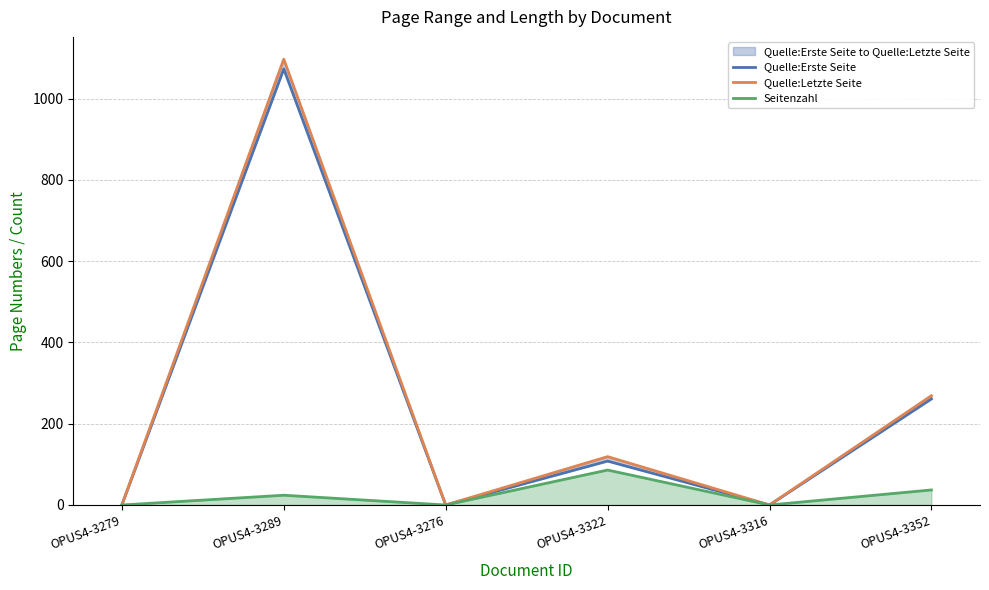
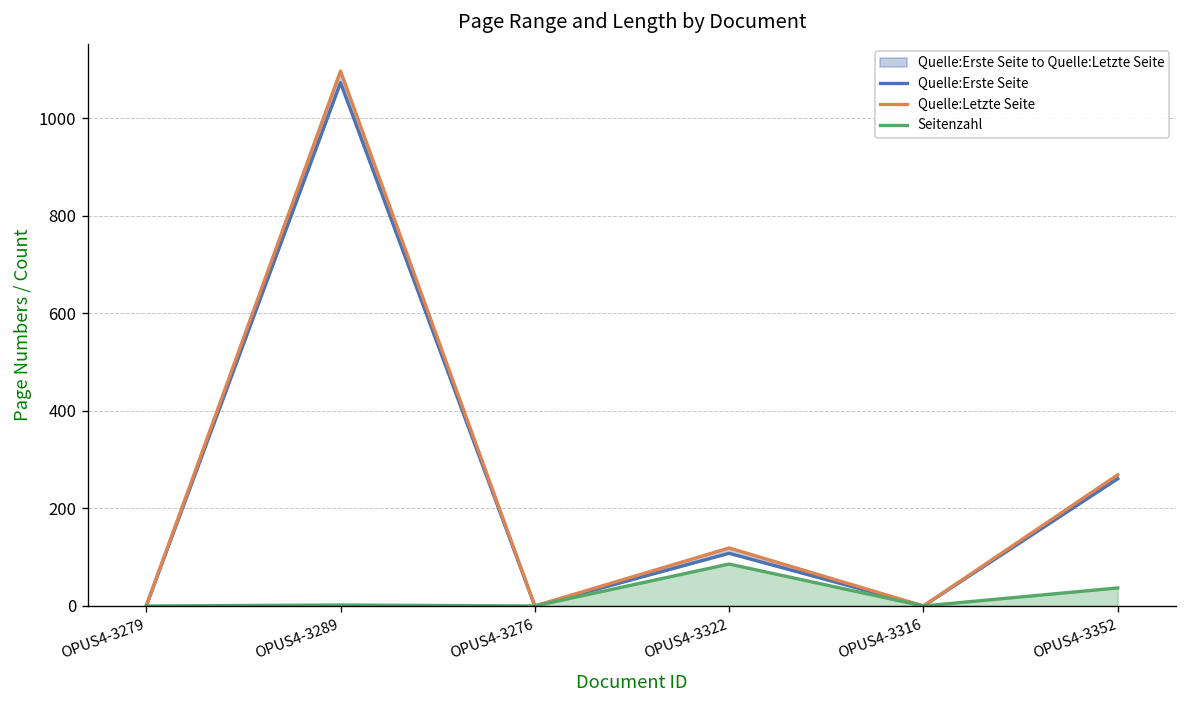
Seitenzahl, OPUS4-3289: 20 -> 0
